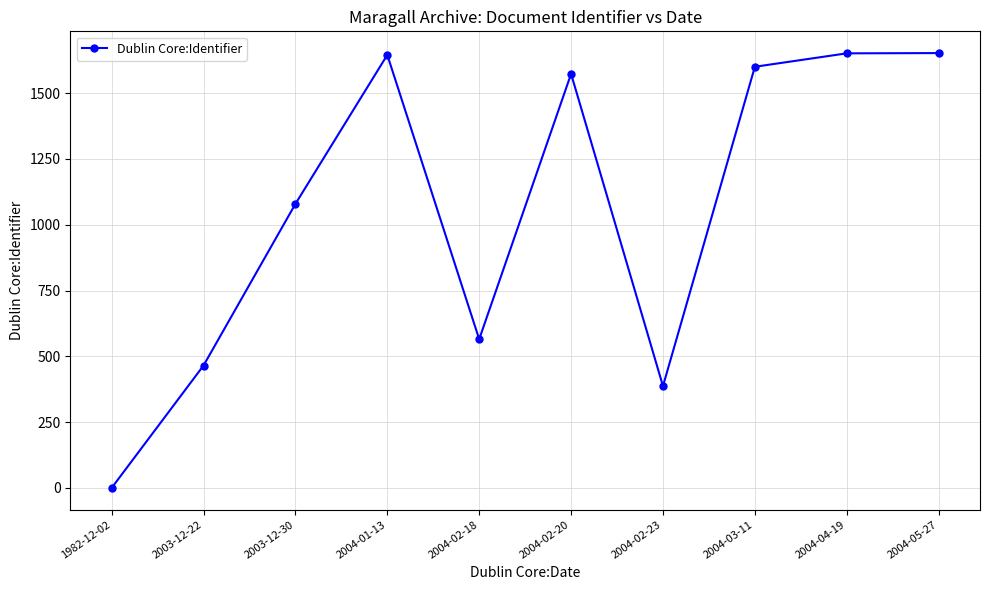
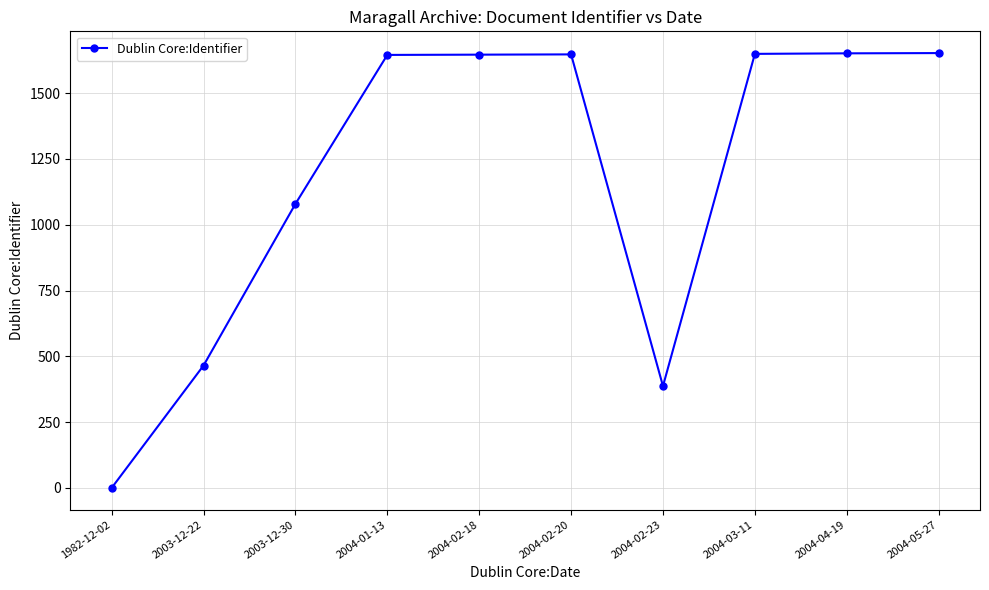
2004-02-18: 570 -> 1650
2004-02-20: 1570 -> 1650
2004-03-11: 1600 -> 1650
